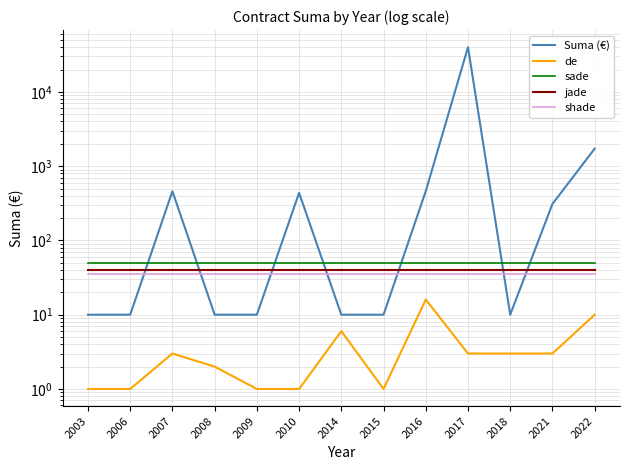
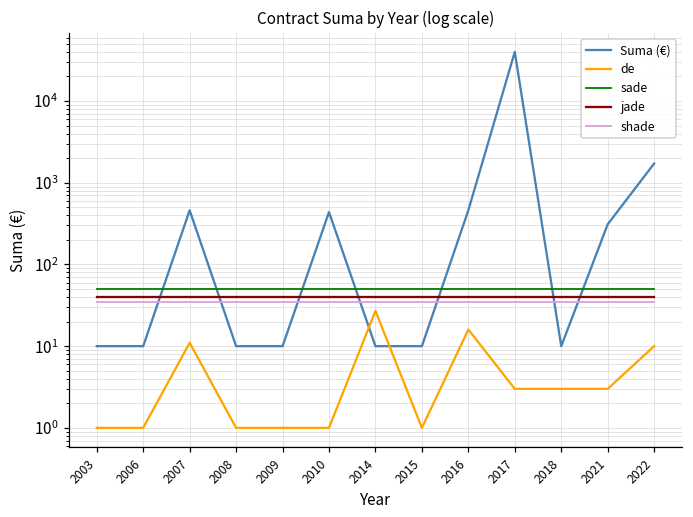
de, 2007: 3 -> 11
de, 2008: 2 -> 1
de, 2014: 6 -> 27
